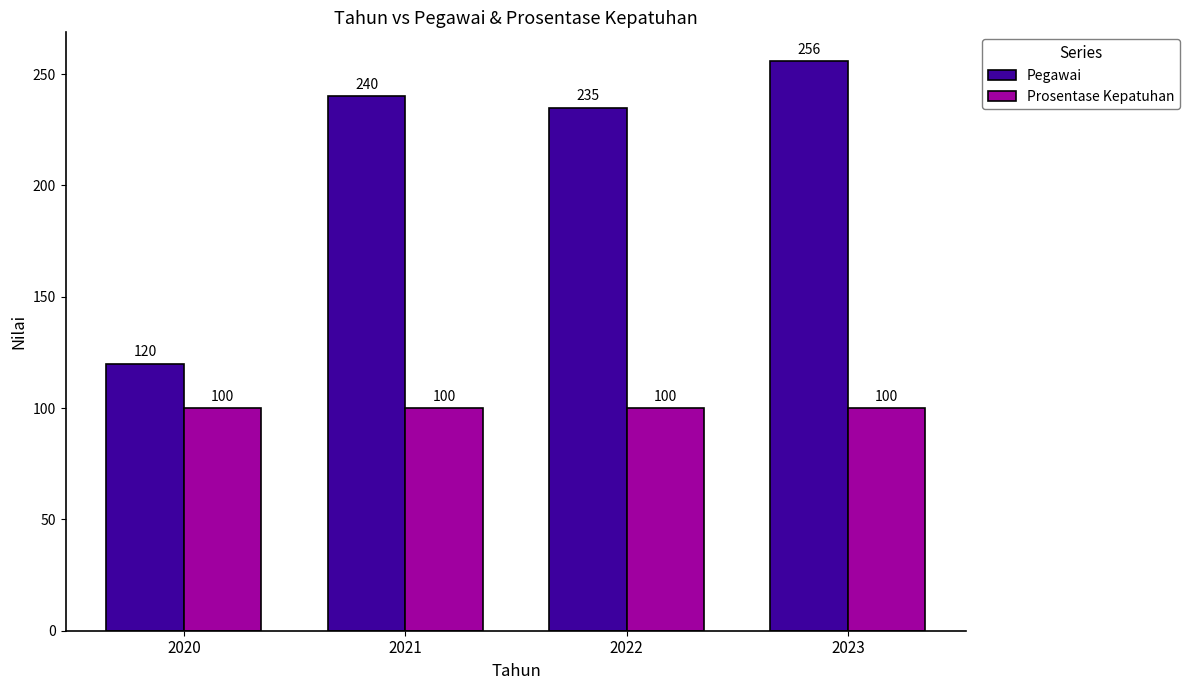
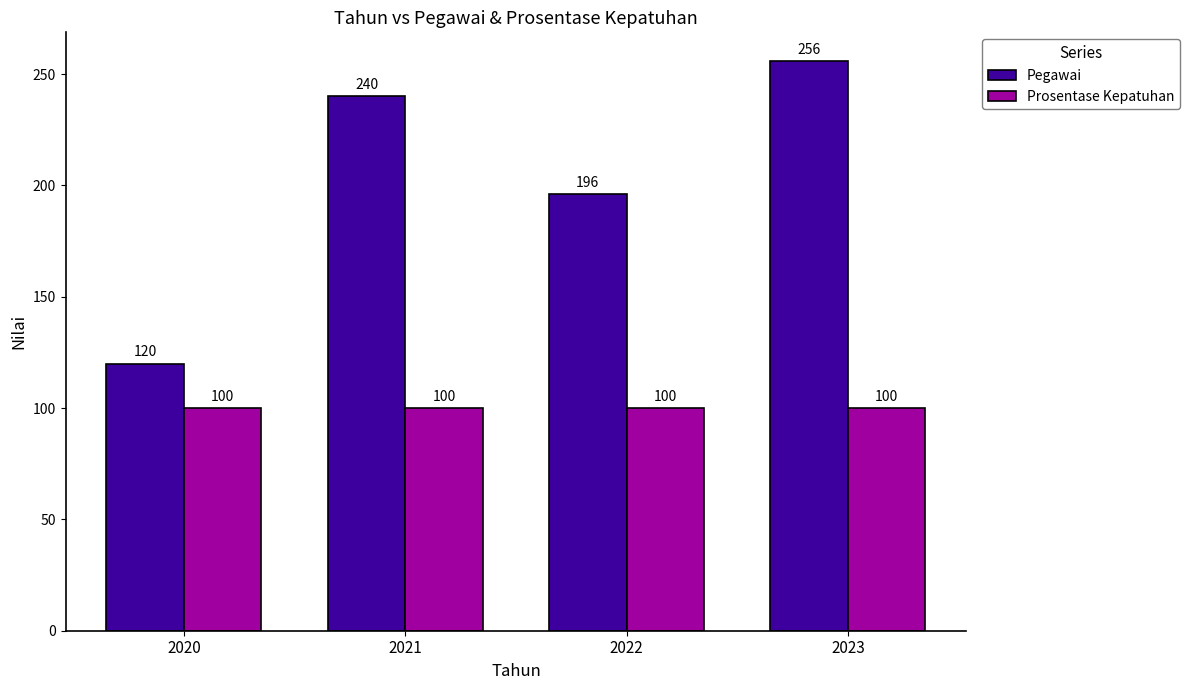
Pegawai, 2022: 235 -> 196
